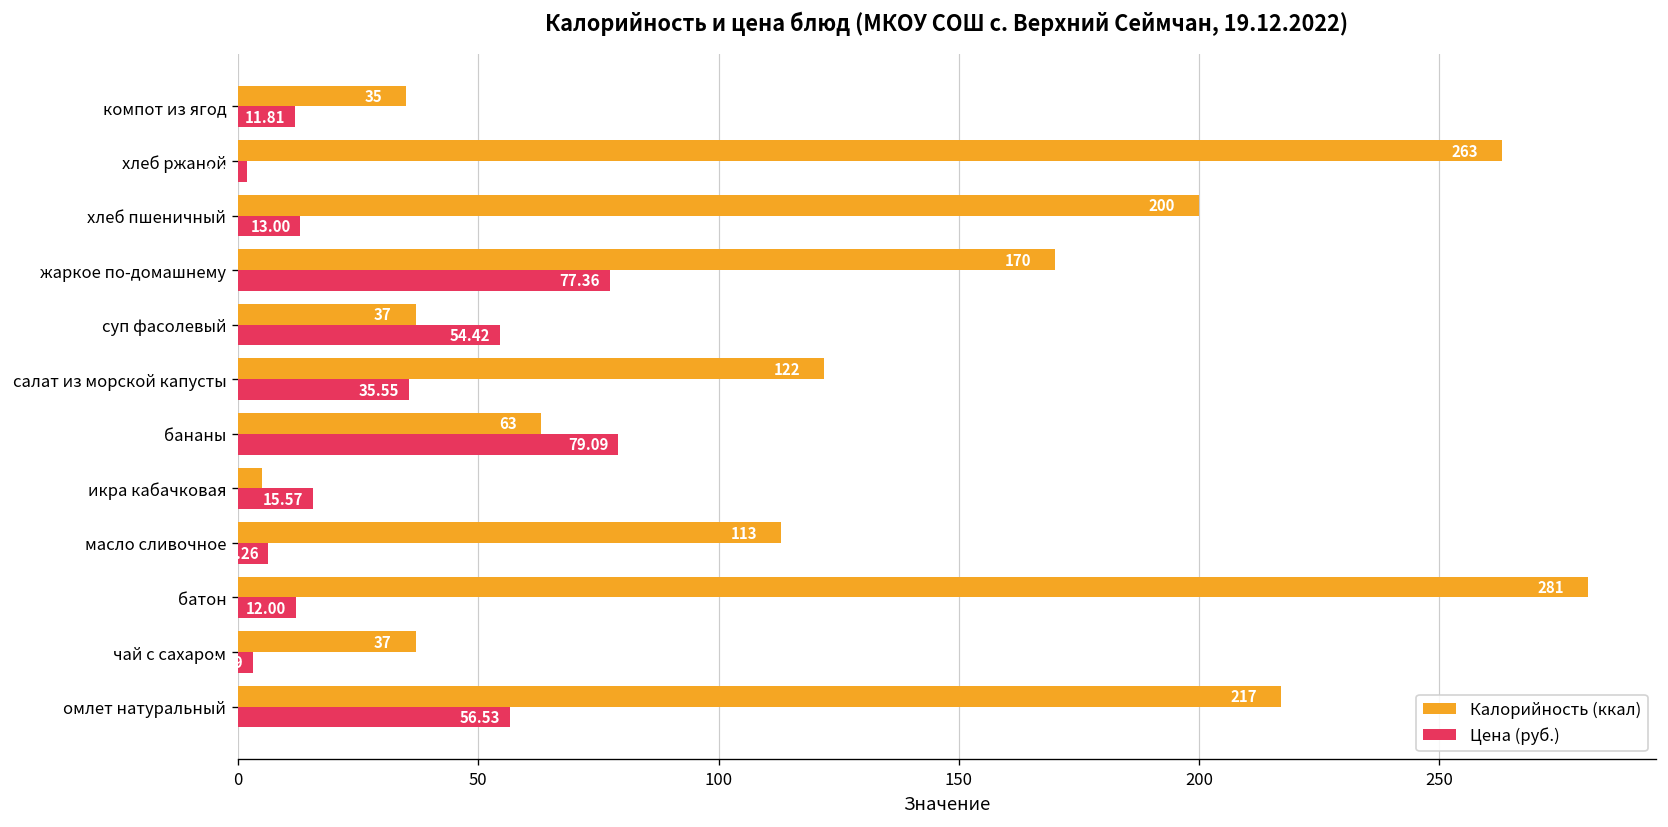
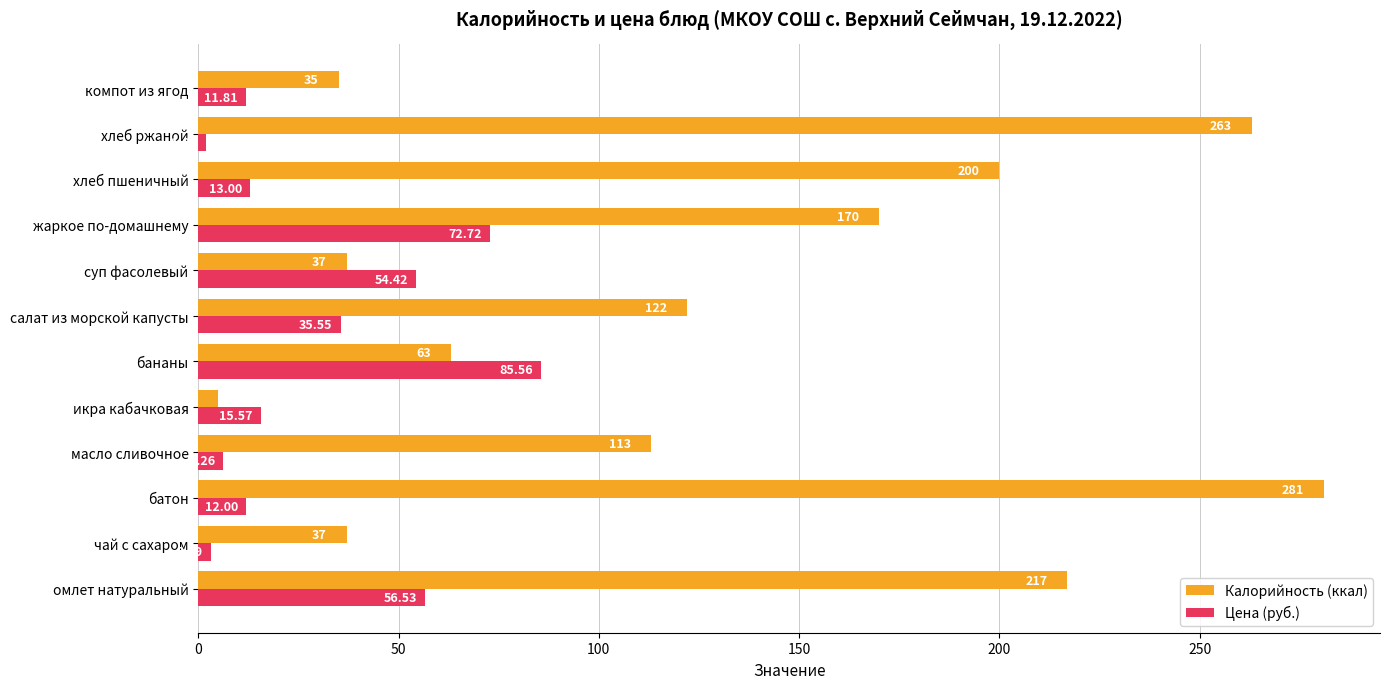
Цена (руб.), жаркое по-домашнему: 77.36 -> 72.72
Цена (руб.), бананы: 79.09 -> 85.56
